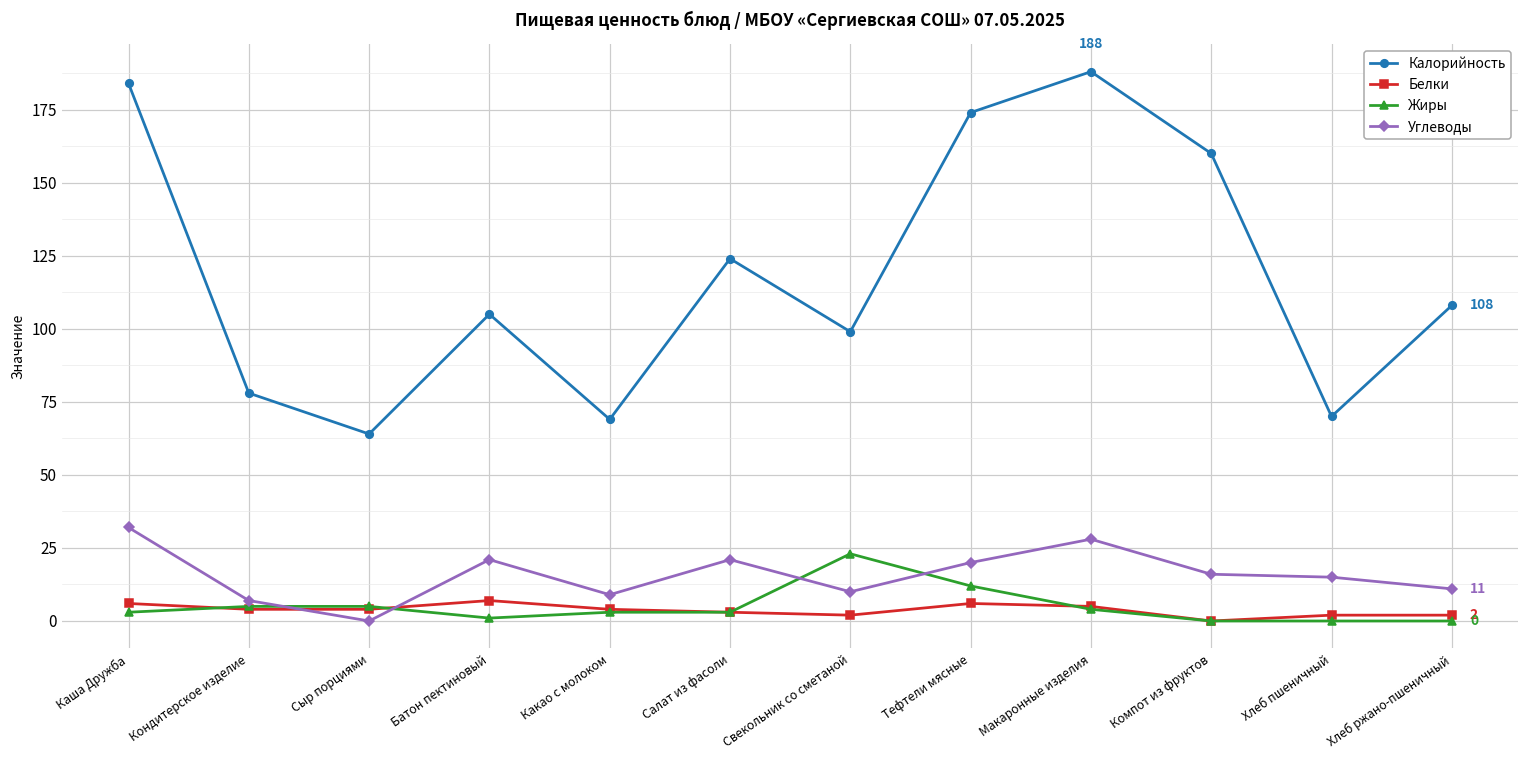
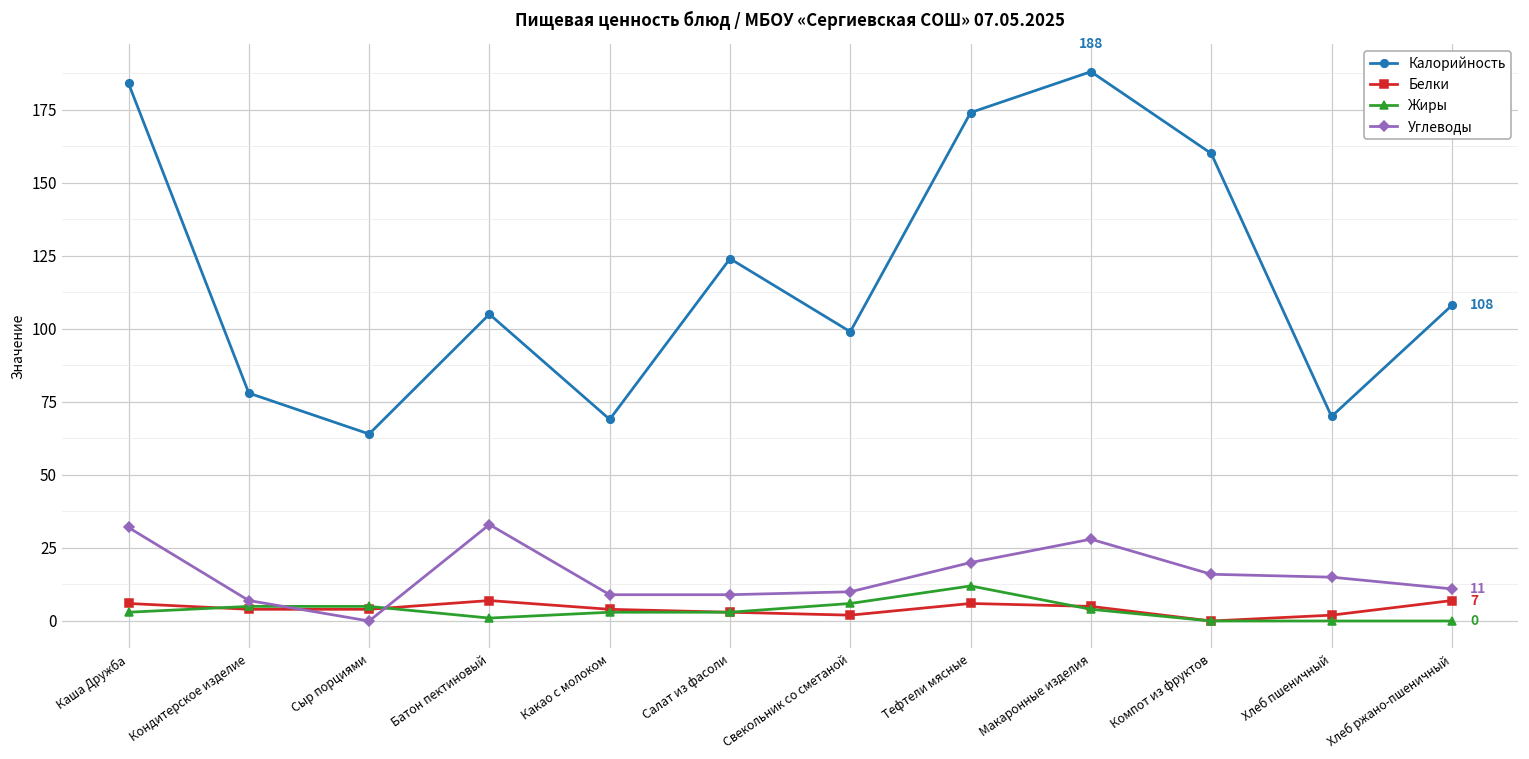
Углеводы, Батон пектиновый: 21 -> 33
Углеводы, Салат из фасоли: 21 -> 9
Жиры, Свекольник со сметаной: 23 -> 6
Белки, Хлеб ржано-пшеничный: 2 -> 7
